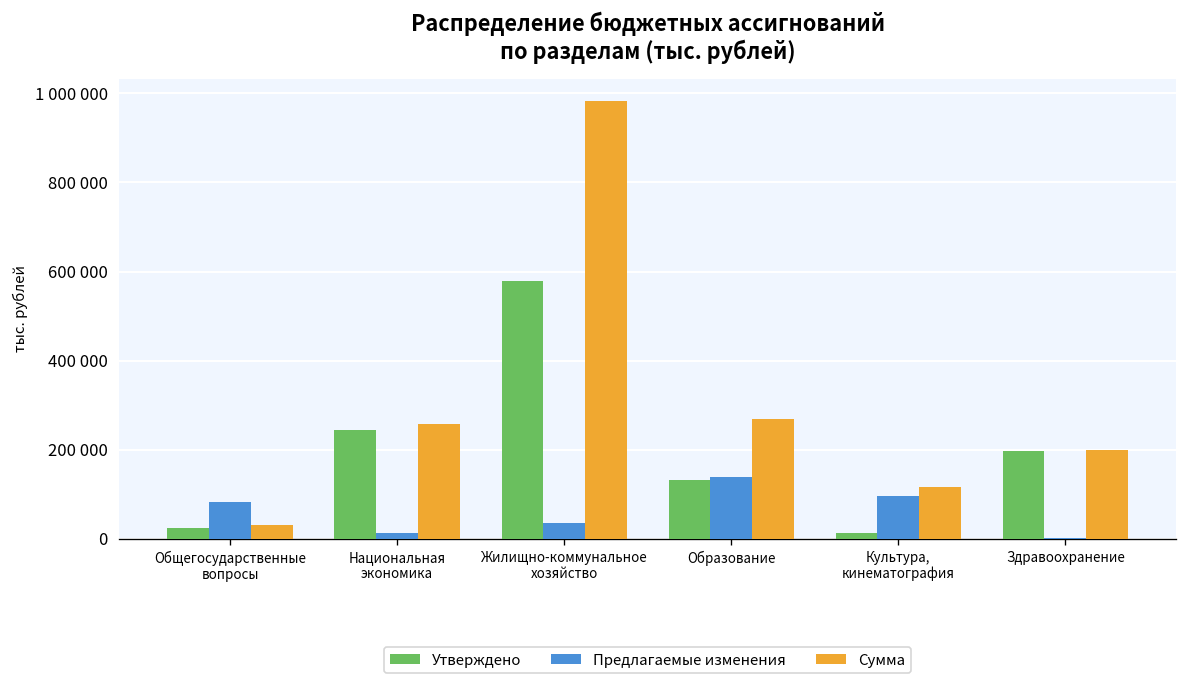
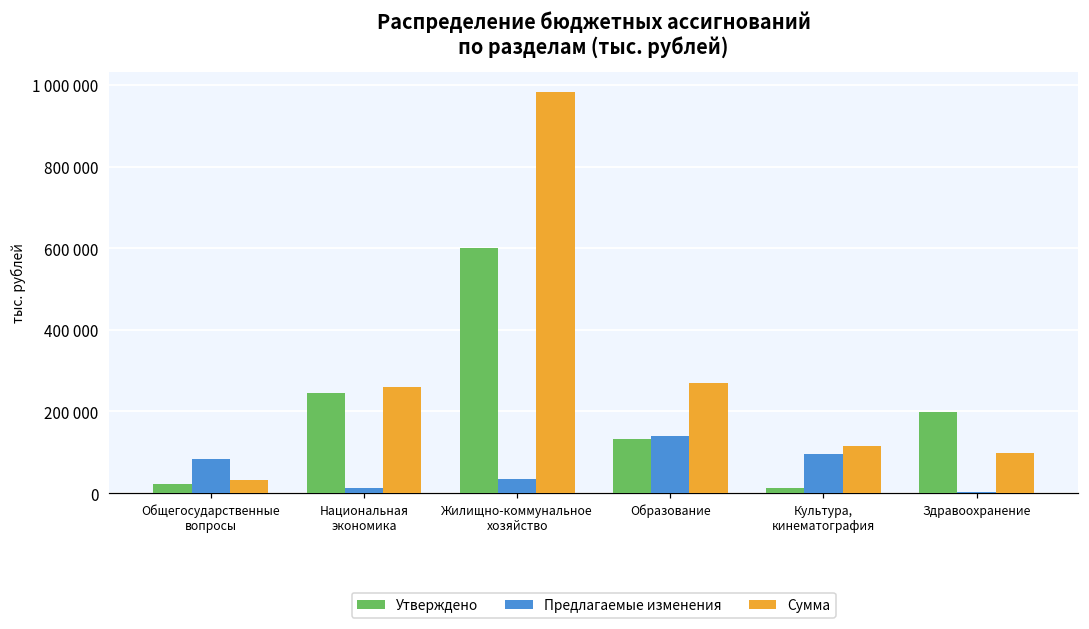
Утверждено, Жилищно-коммунальное хозяйство: 580000 -> 600000
Сумма, Здравоохранение: 200000 -> 100000
